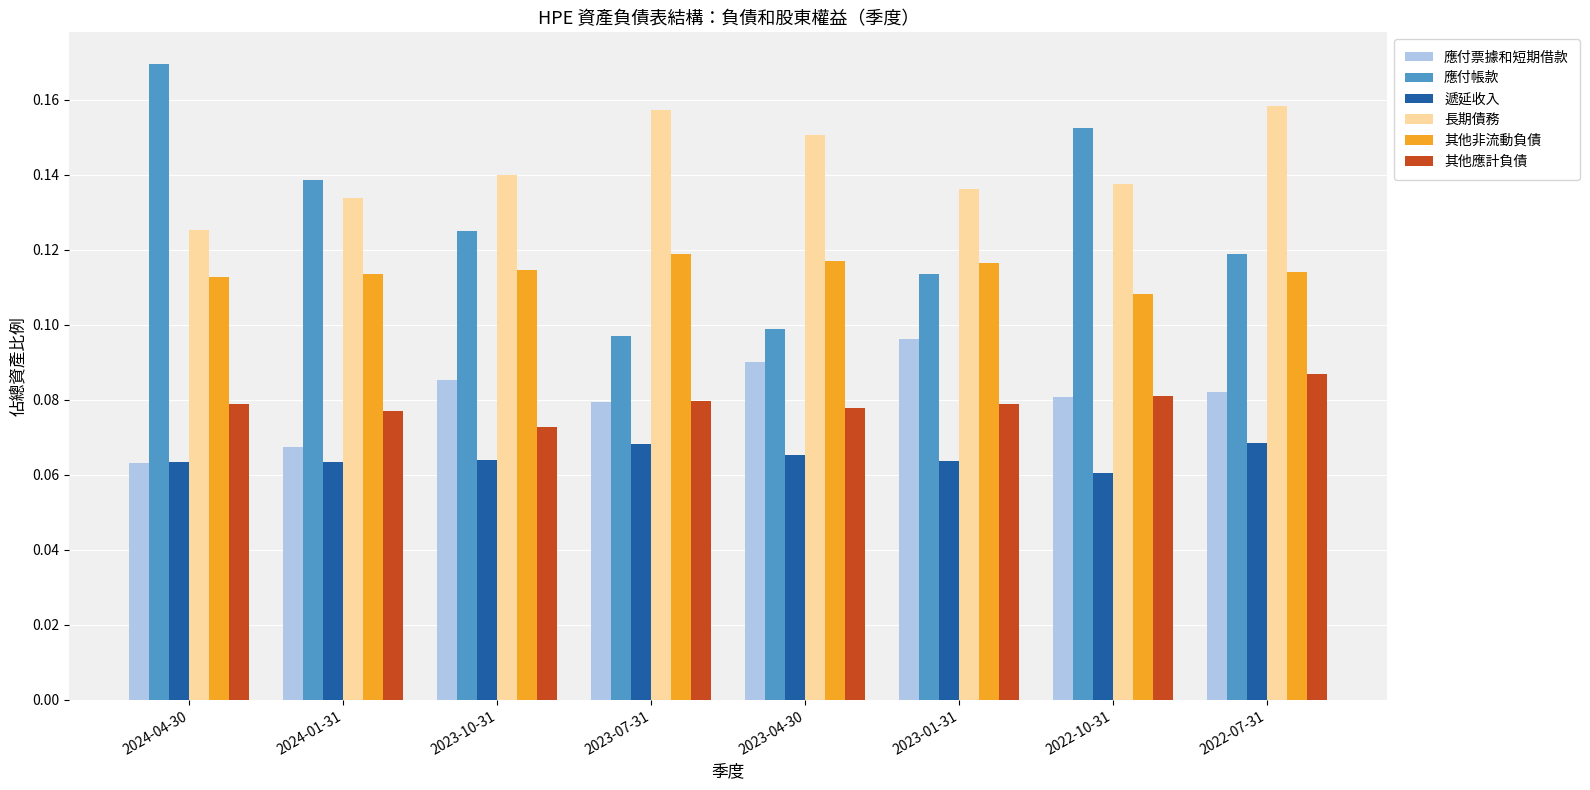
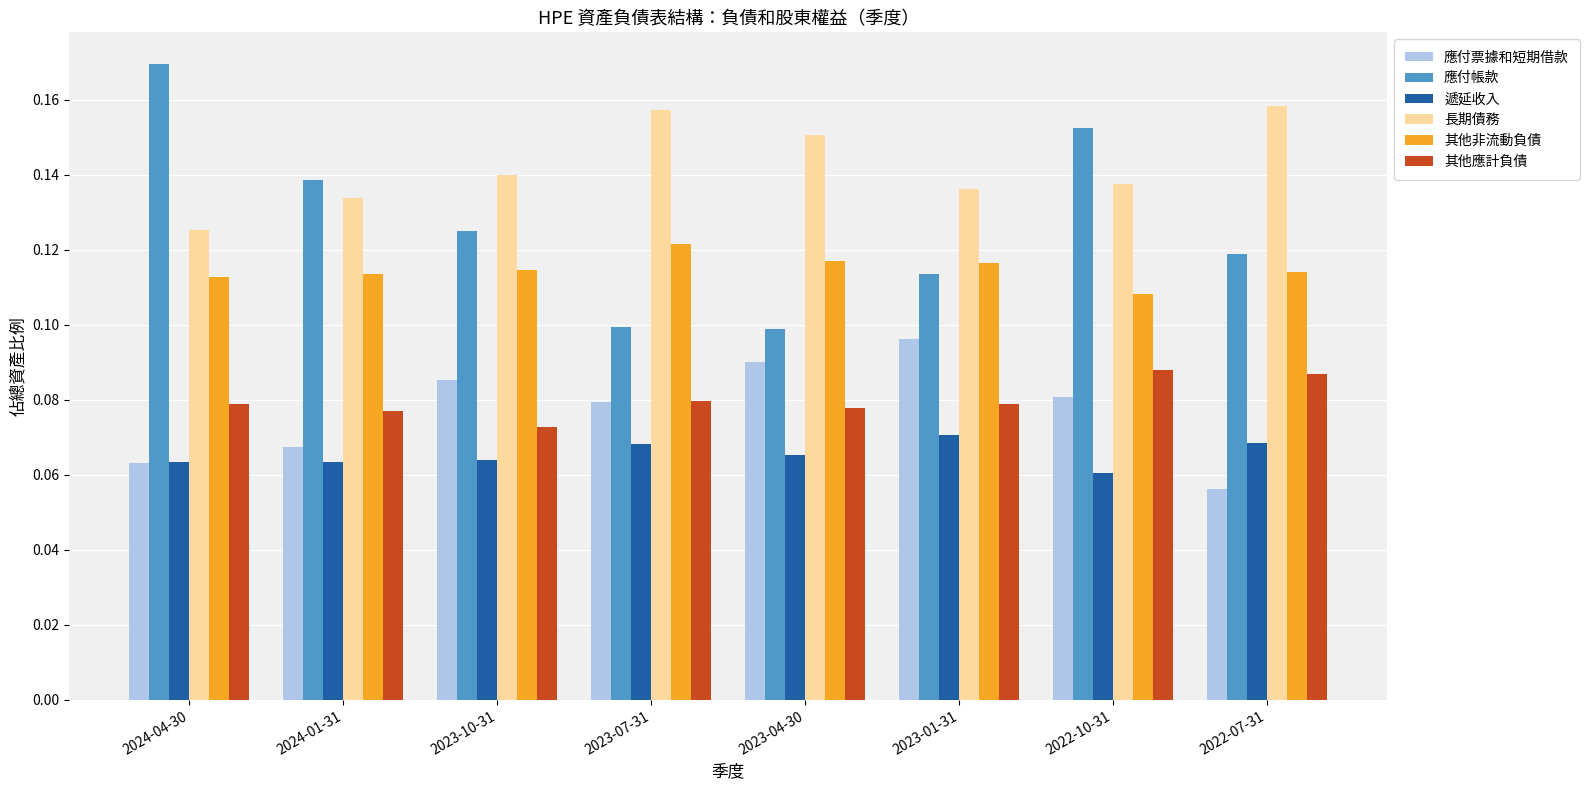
應付帳款, 2023-07-31: 0.097 -> 0.099
其他非流動負債, 2023-07-31: 0.119 -> 0.122
遞延收入, 2023-01-31: 0.064 -> 0.071
其他應計負債, 2022-10-31: 0.081 -> 0.088
應付票據和短期借款, 2022-07-31: 0.082 -> 0.056
